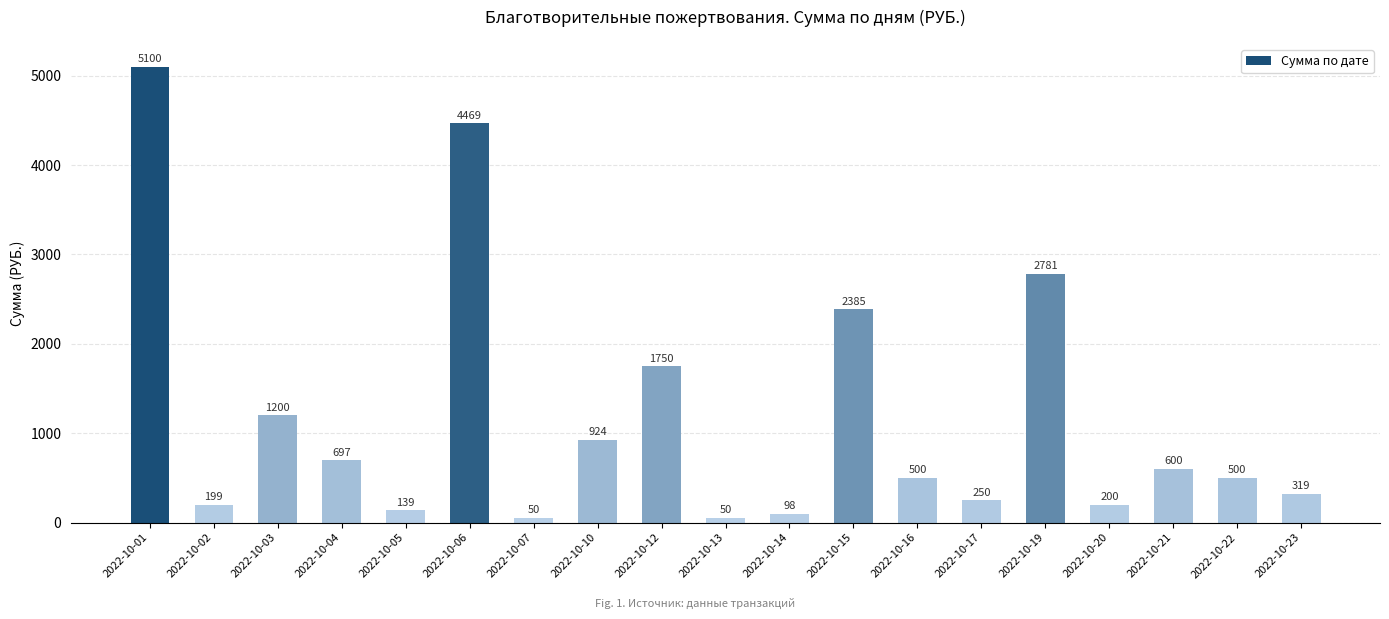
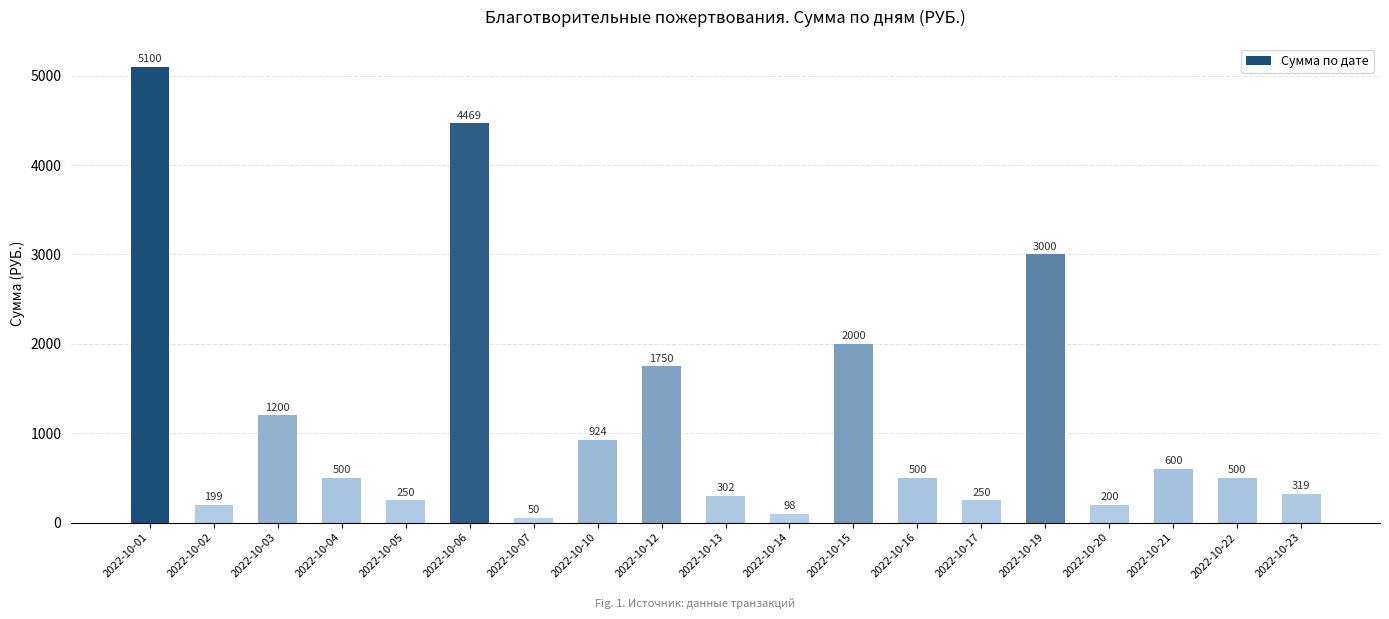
2022-10-04: 697 -> 500
2022-10-05: 139 -> 250
2022-10-13: 50 -> 302
2022-10-15: 2385 -> 2000
2022-10-19: 2781 -> 3000
